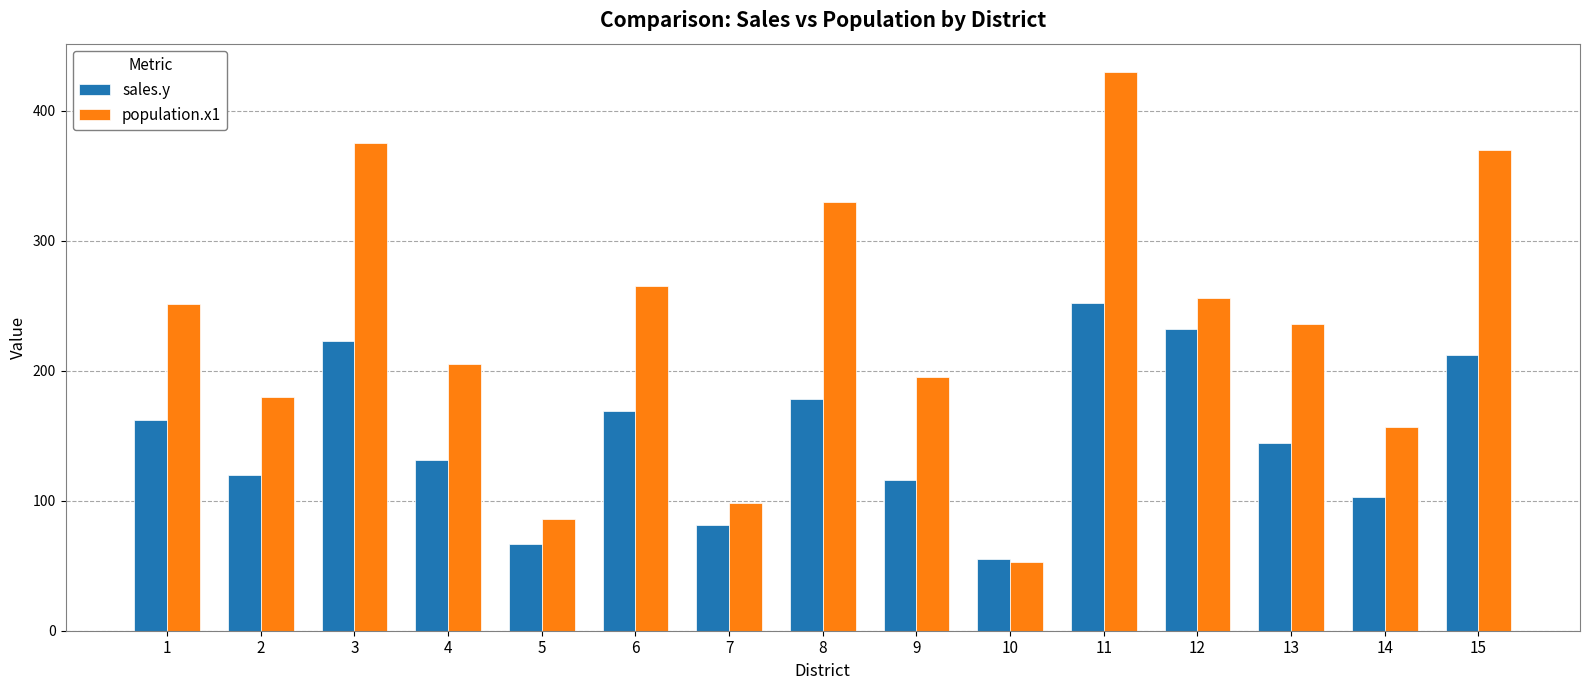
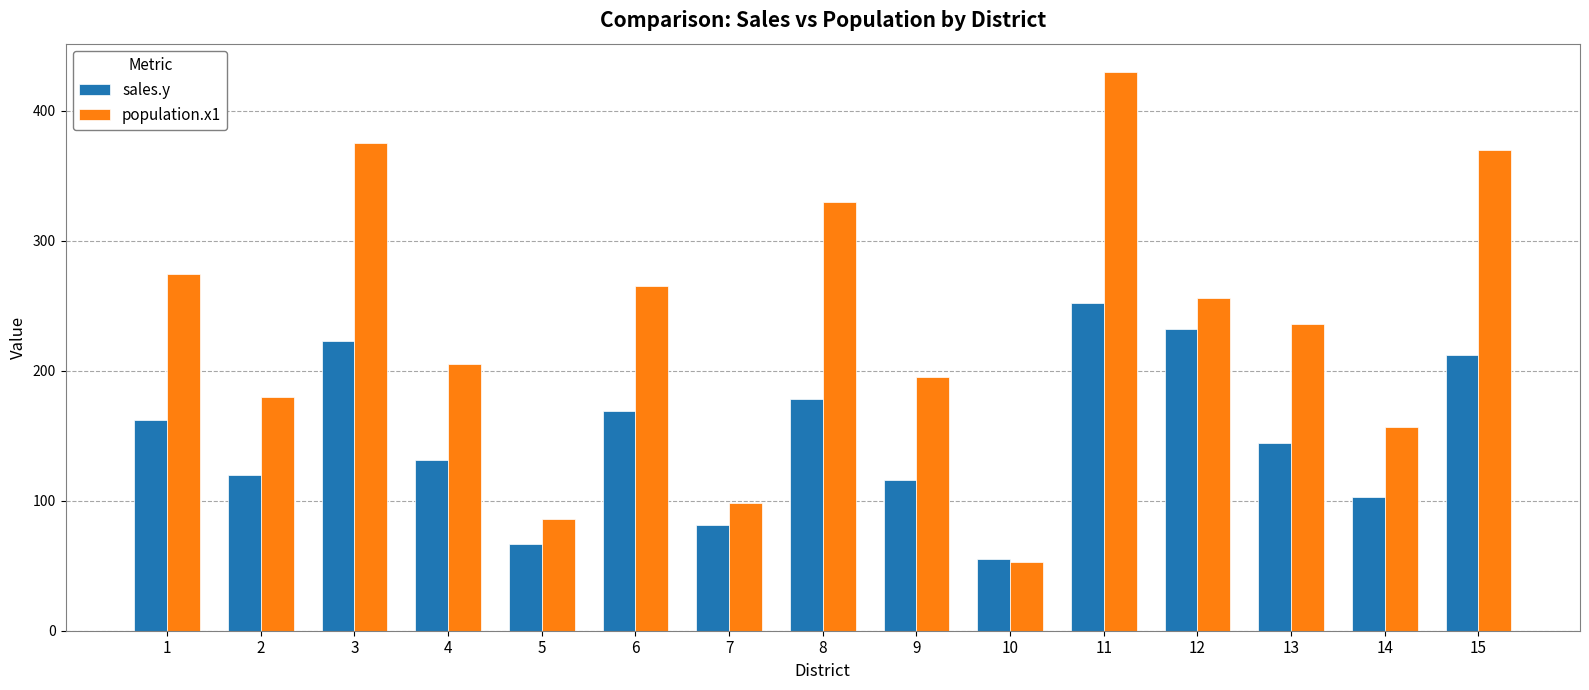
population.x1, 1: 251 -> 274
